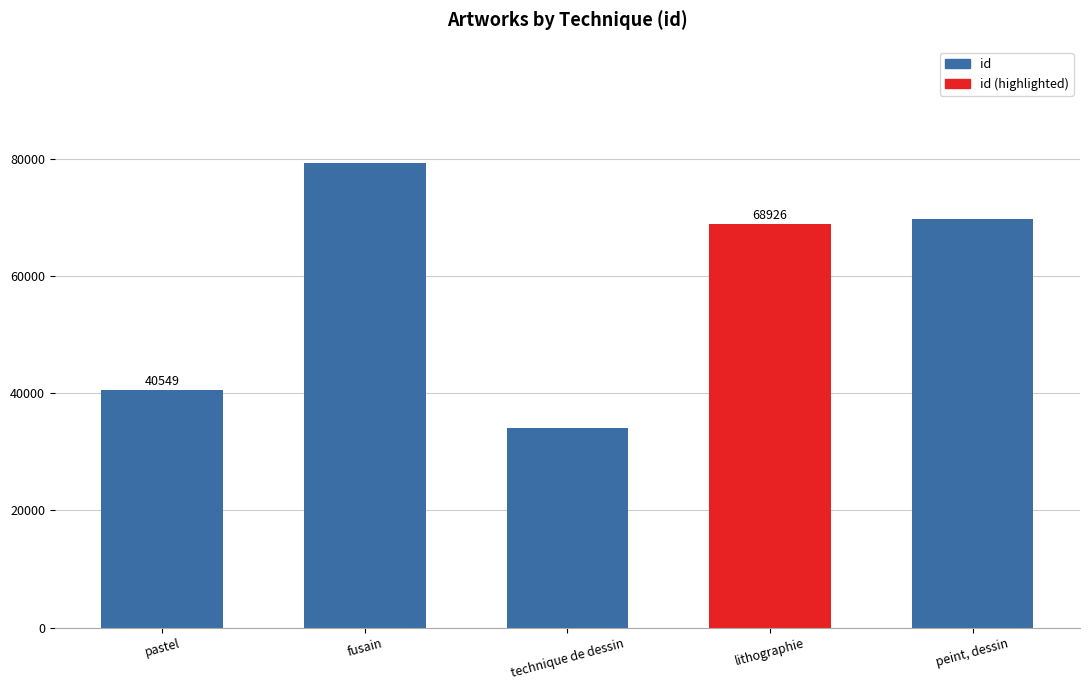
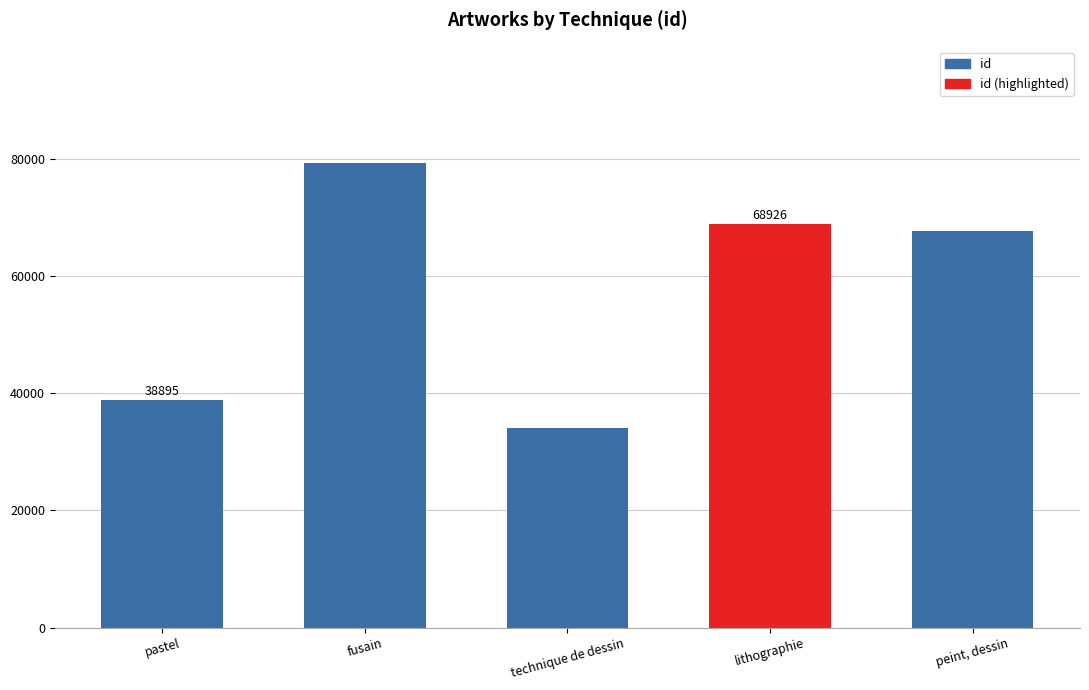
pastel: 40549 -> 38895
peint, dessin: 70000 -> 68000
